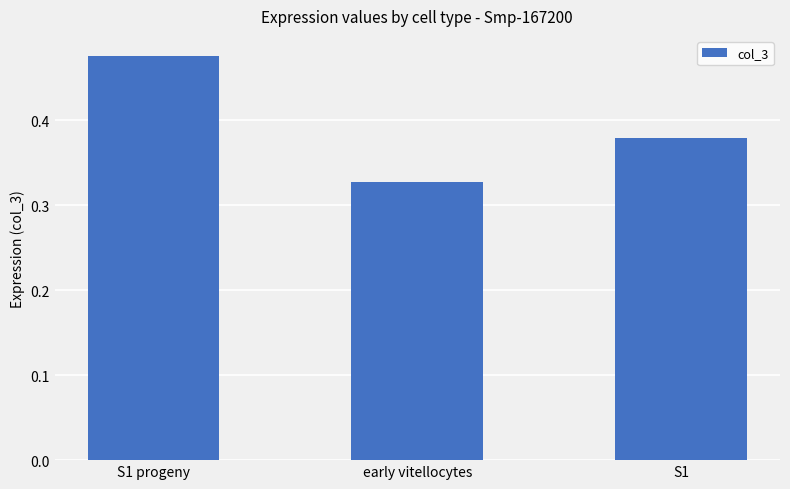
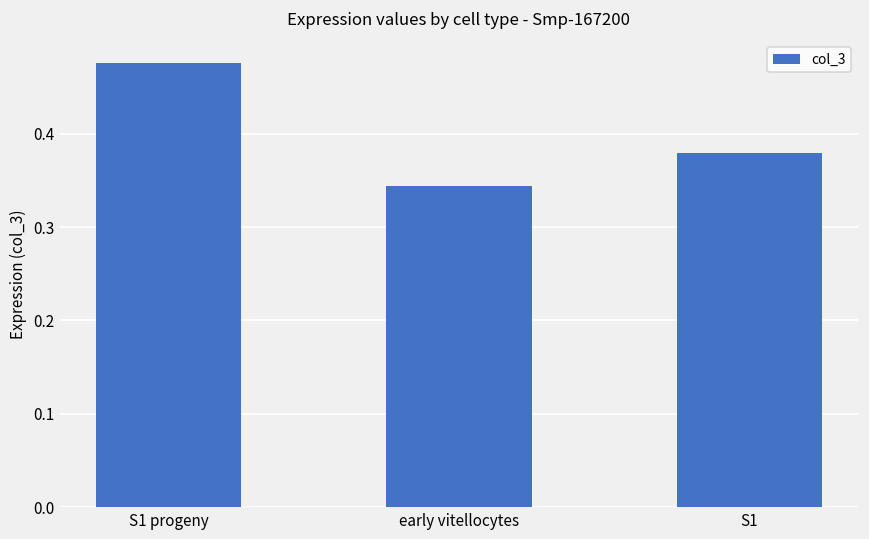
early vitellocytes: 0.33 -> 0.34
